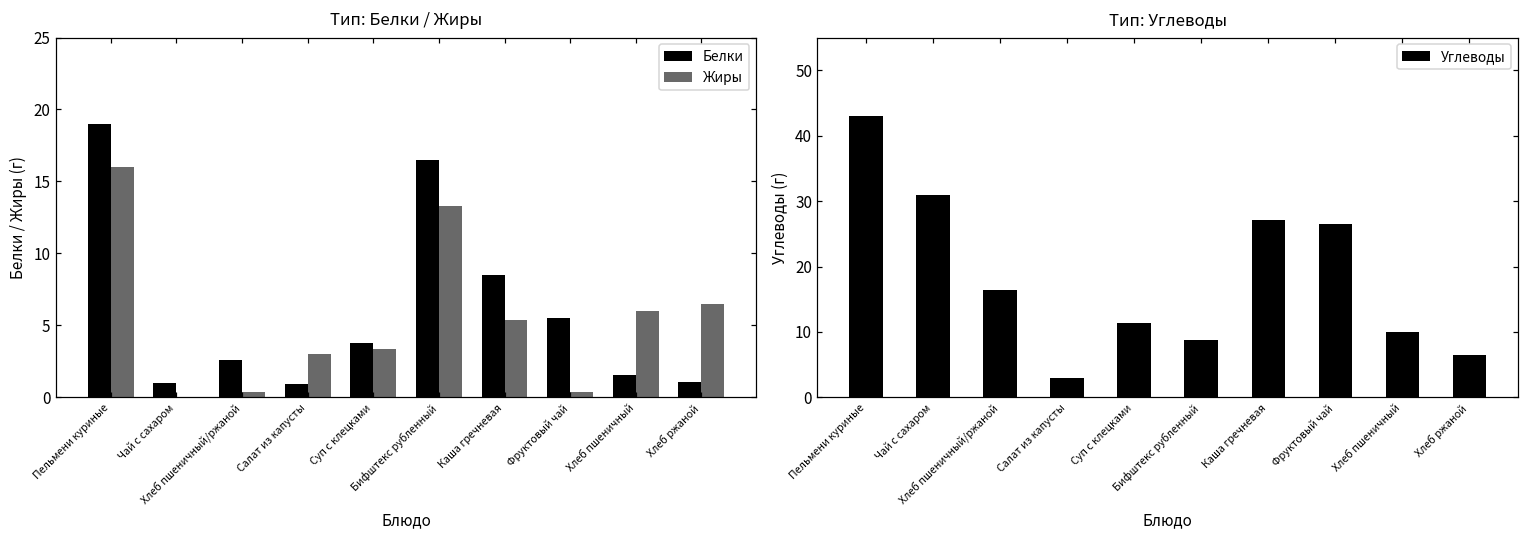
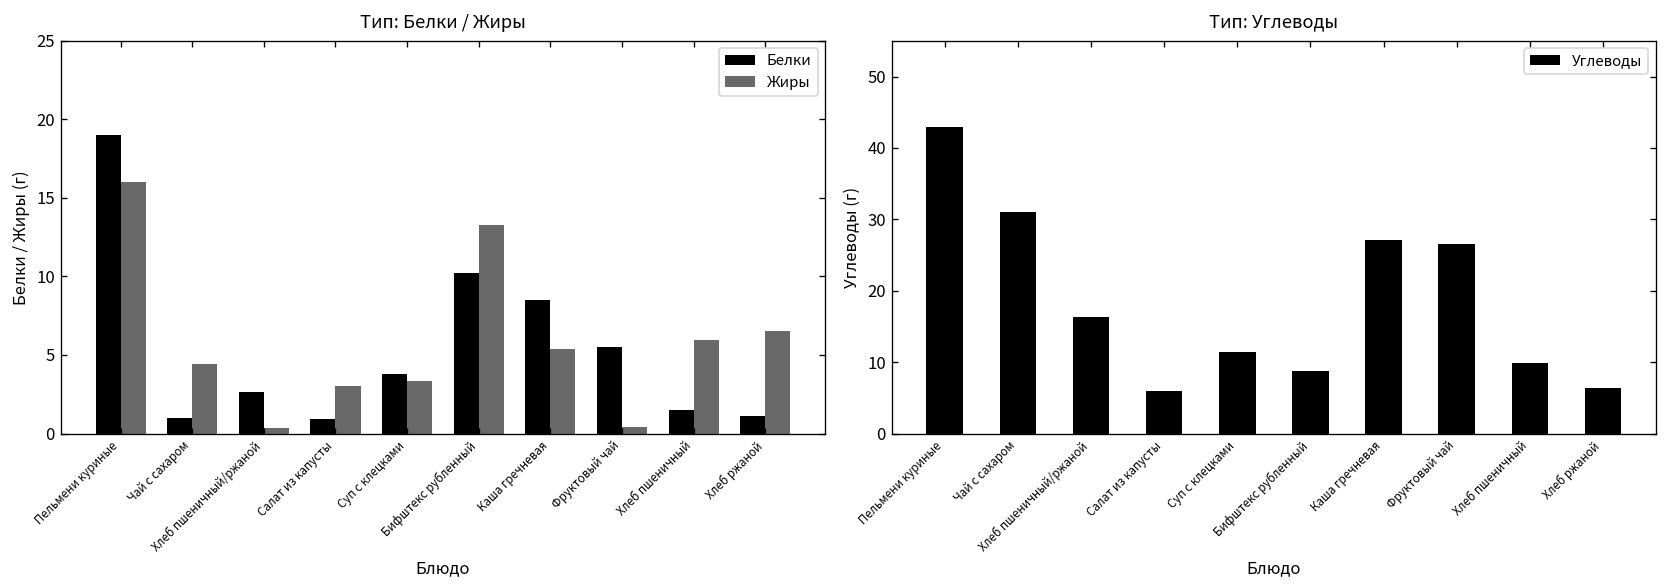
Тип: Белки / Жиры, Жиры, Чай с сахаром: 0.1 -> 4.4
Тип: Белки / Жиры, Белки, Бифштекс рубленный: 16.5 -> 10.2
Тип: Углеводы, Салат из капусты: 3 -> 6
